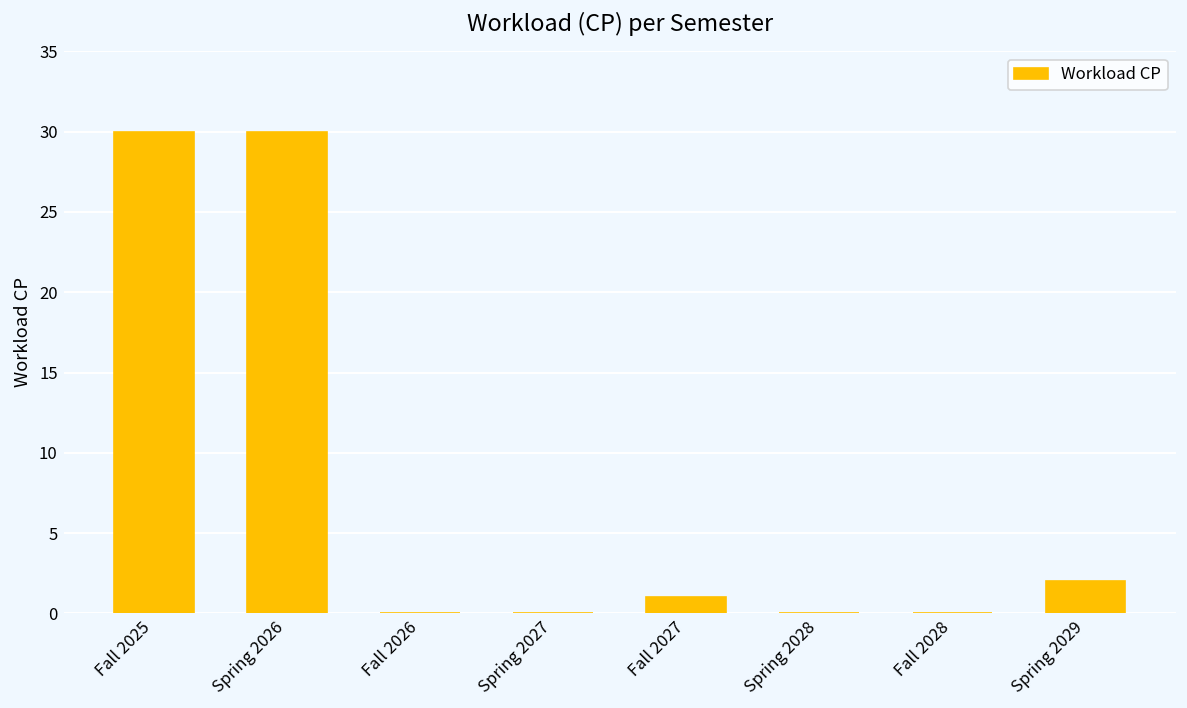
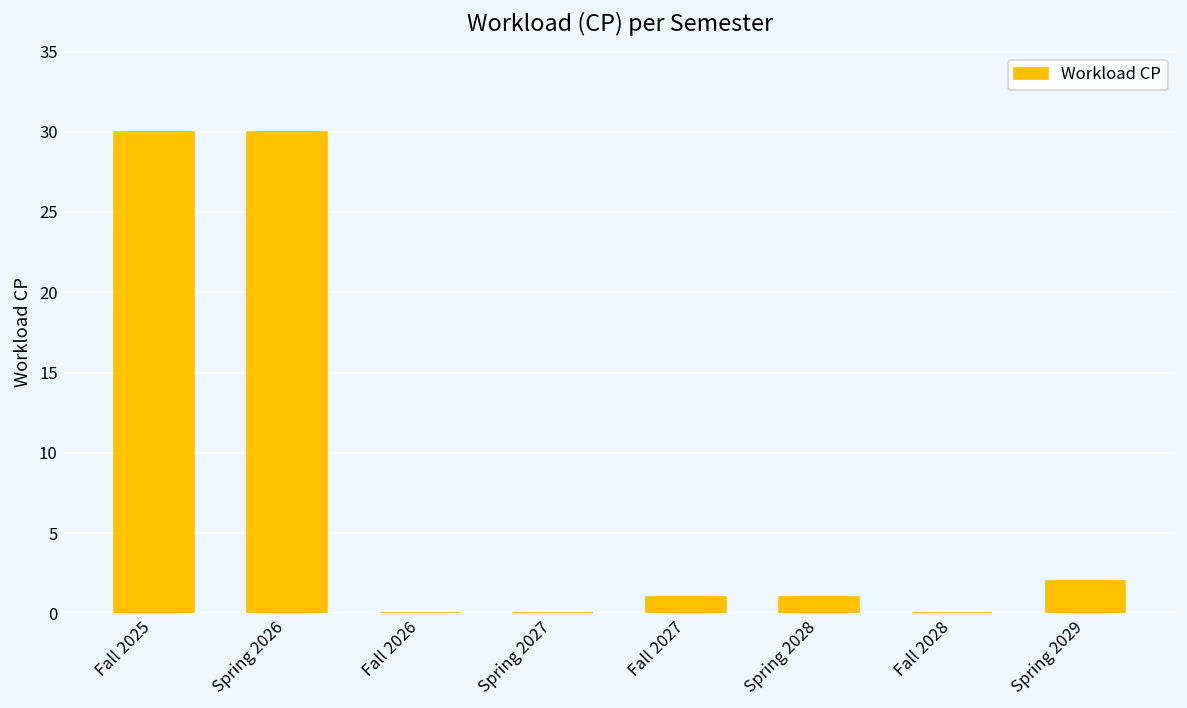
Spring 2028: 0 -> 1
